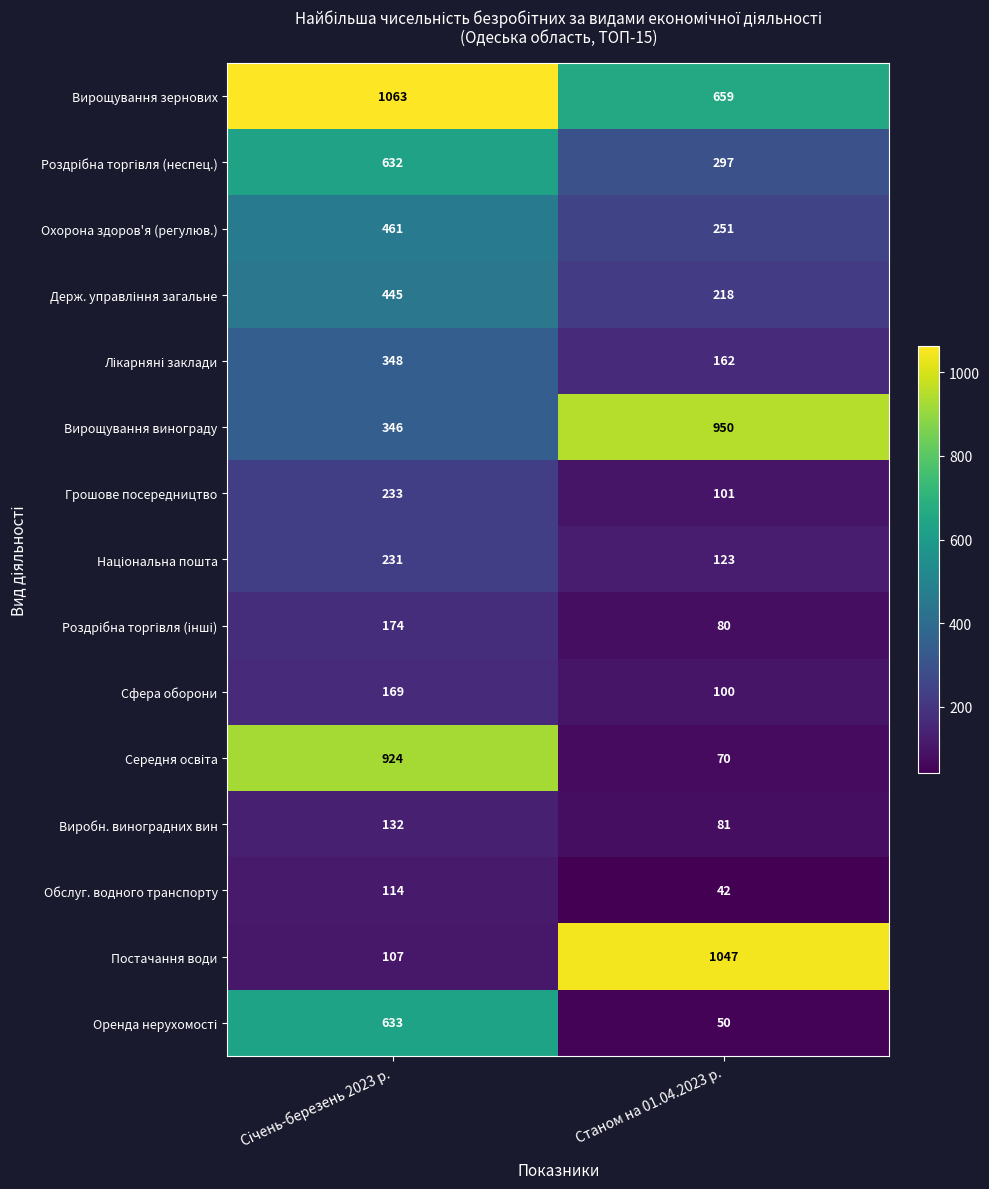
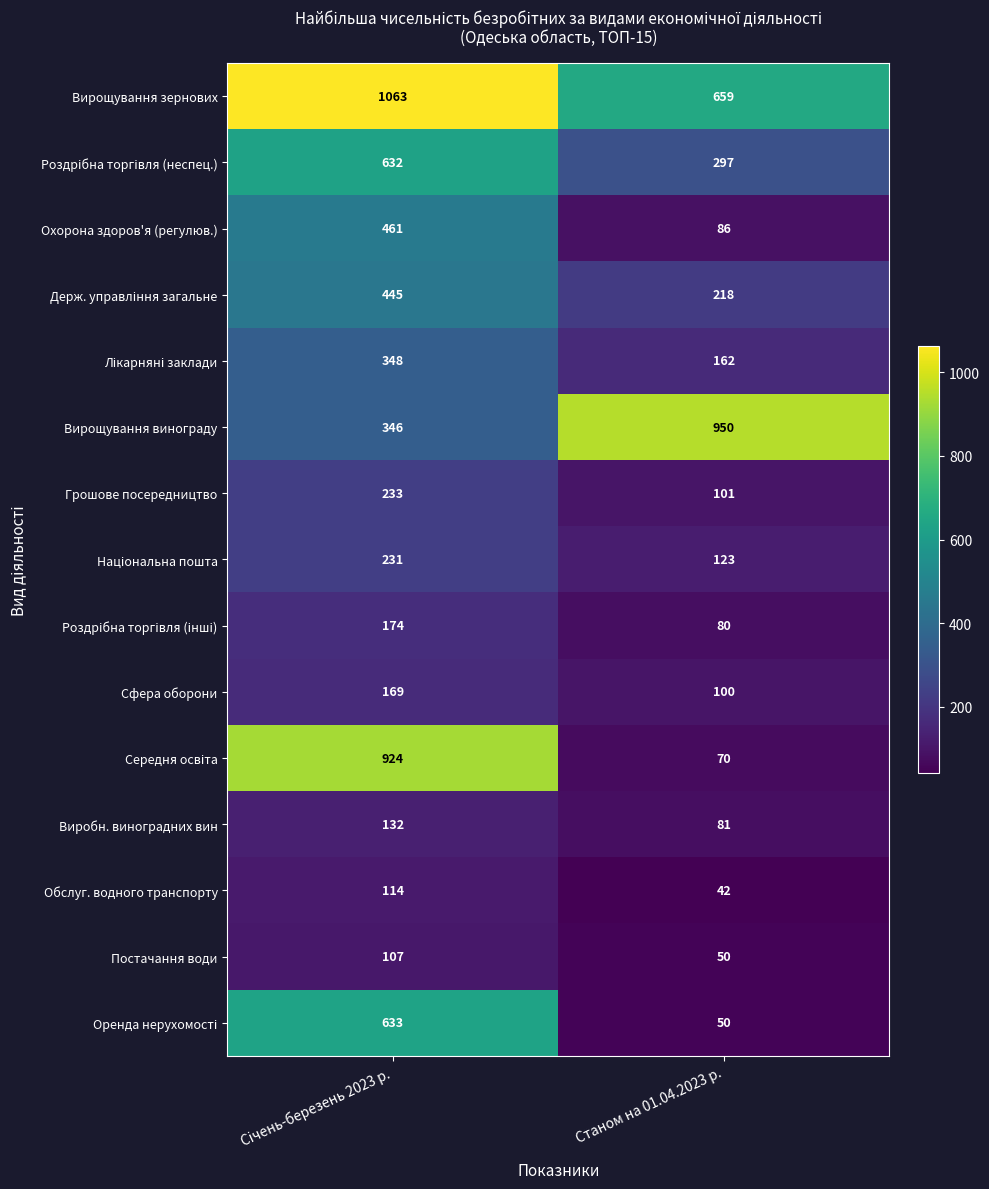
Охорона здоров'я (регулюв.), Станом на 01.04.2023 р.: 251 -> 86
Постачання води, Станом на 01.04.2023 р.: 1047 -> 50
